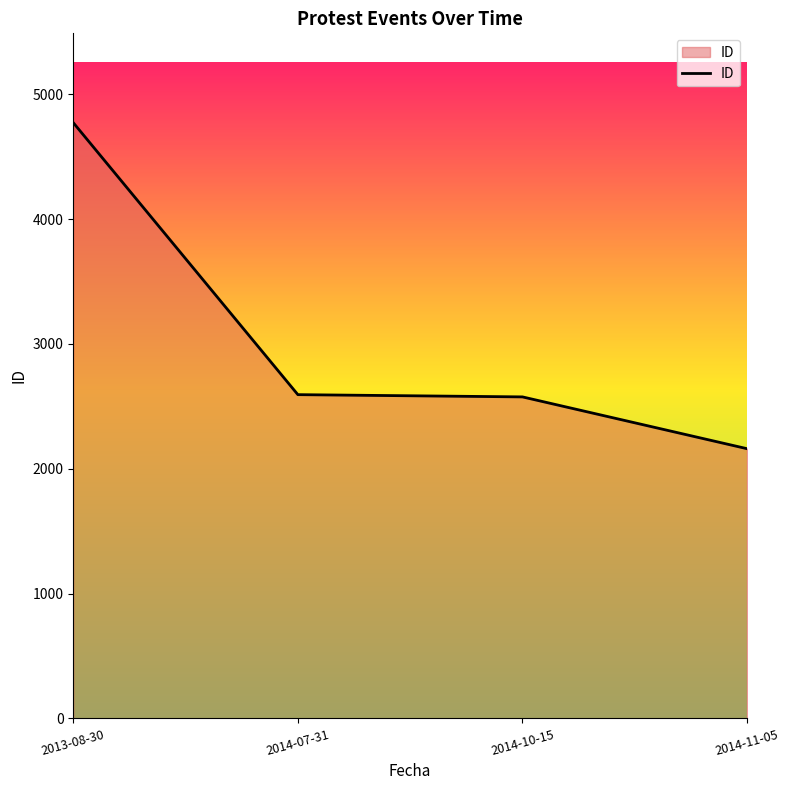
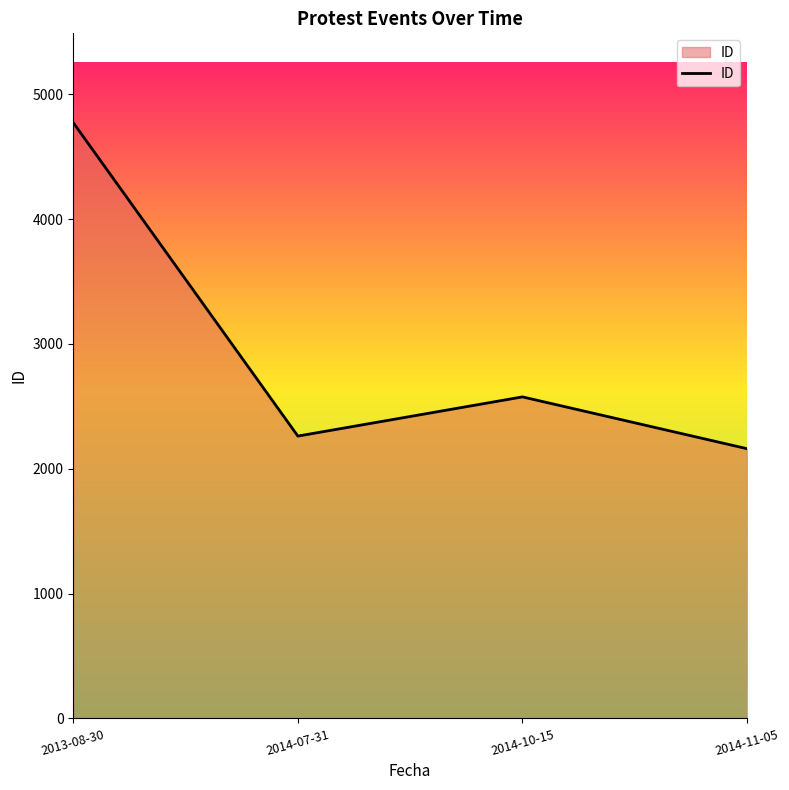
2014-07-31: 2590 -> 2260
